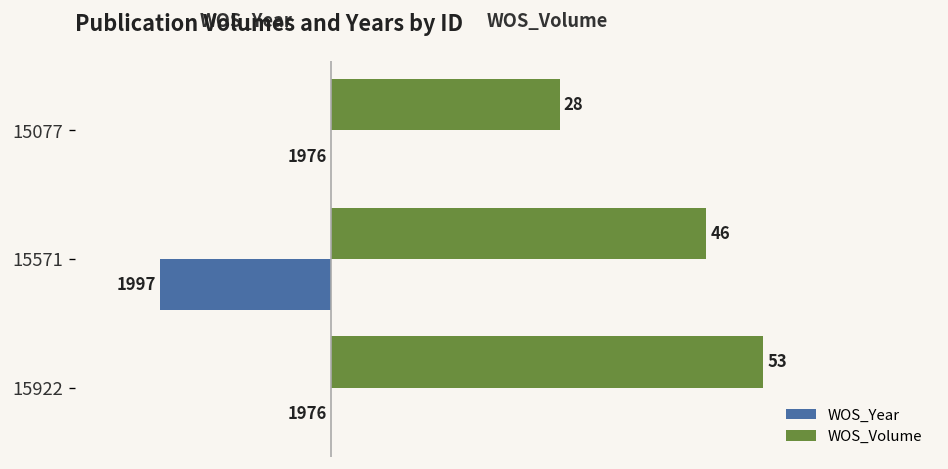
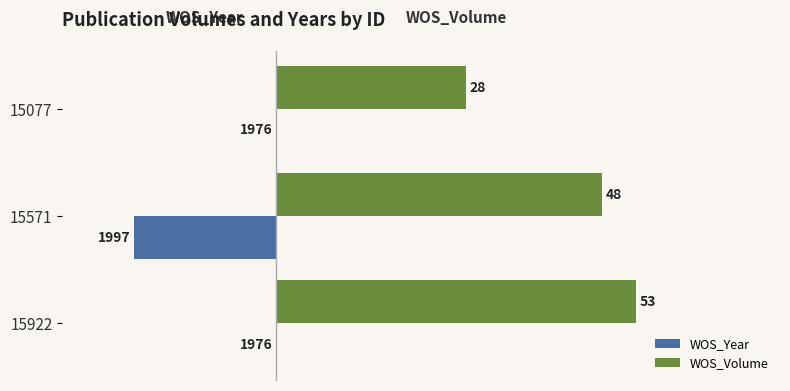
WOS_Volume, 15571: 46 -> 48
